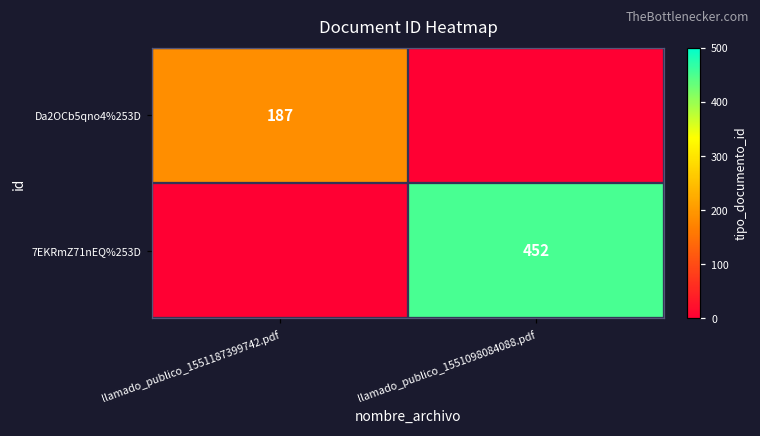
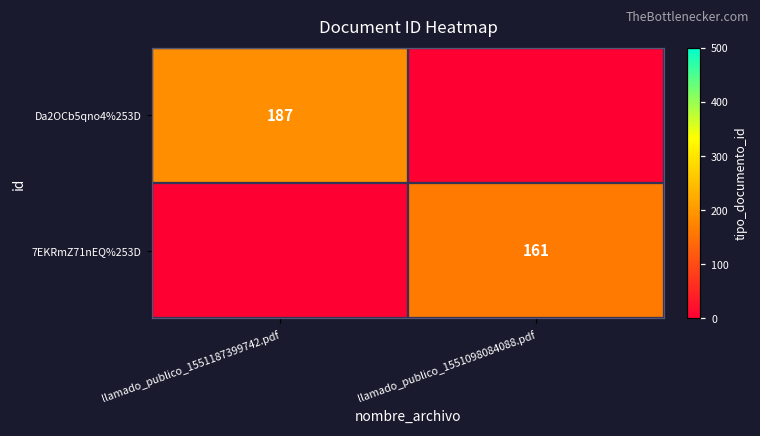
7EKRmZ71nEQ%253D, llamado_publico_1551098084088.pdf: 452 -> 161
